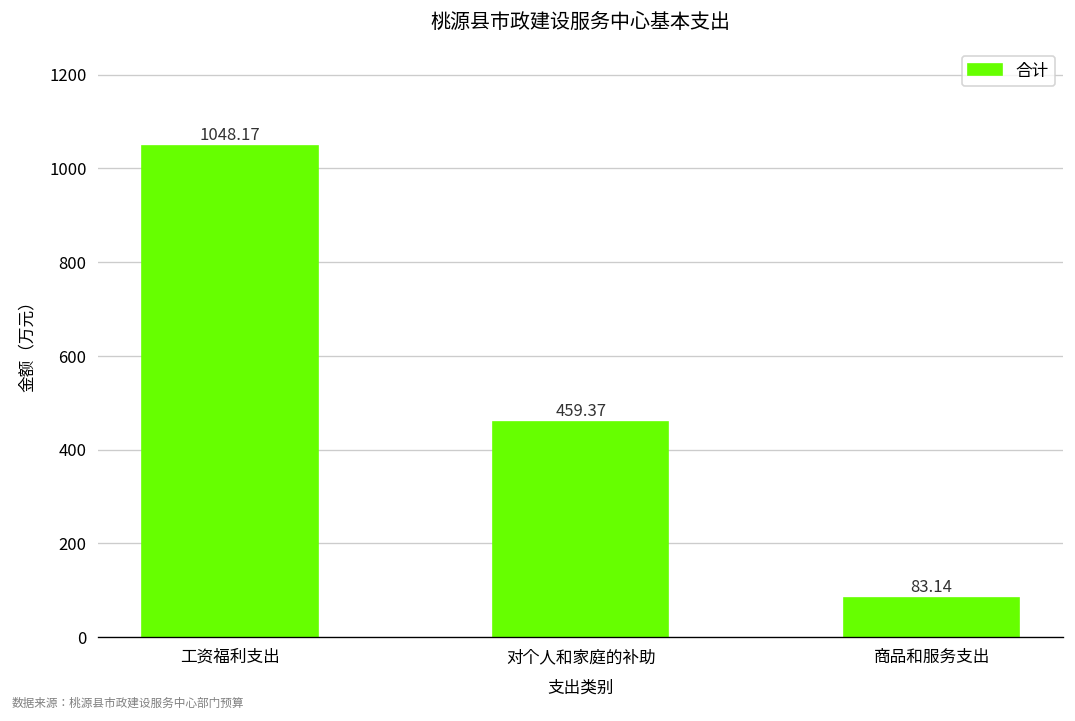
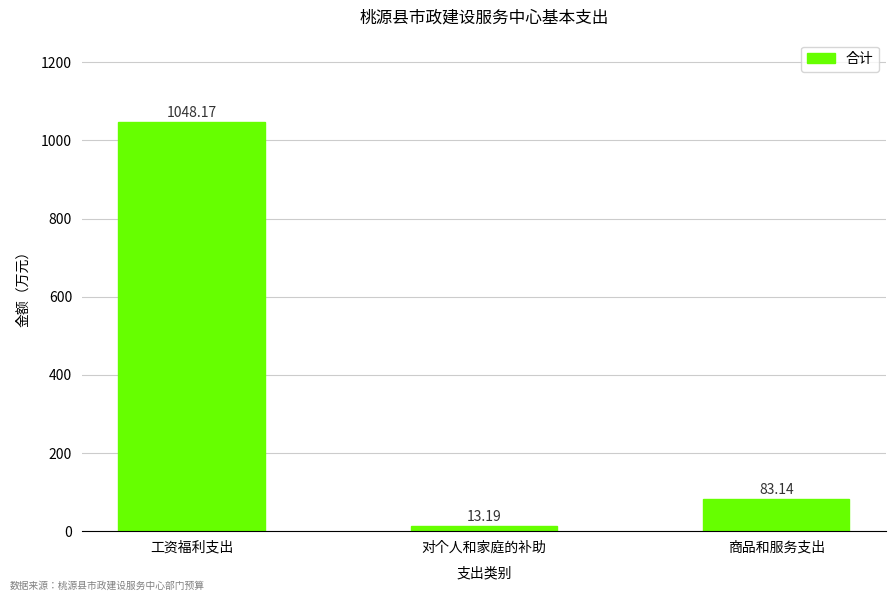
对个人和家庭的补助: 459.37 -> 13.19
